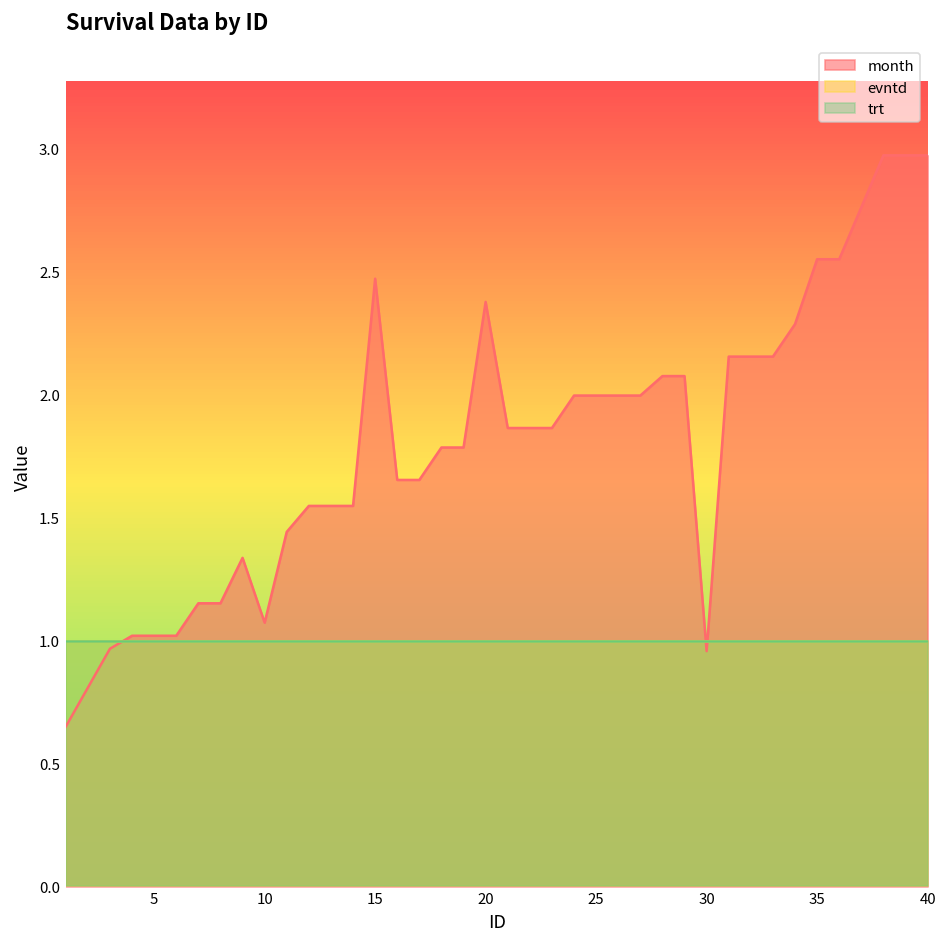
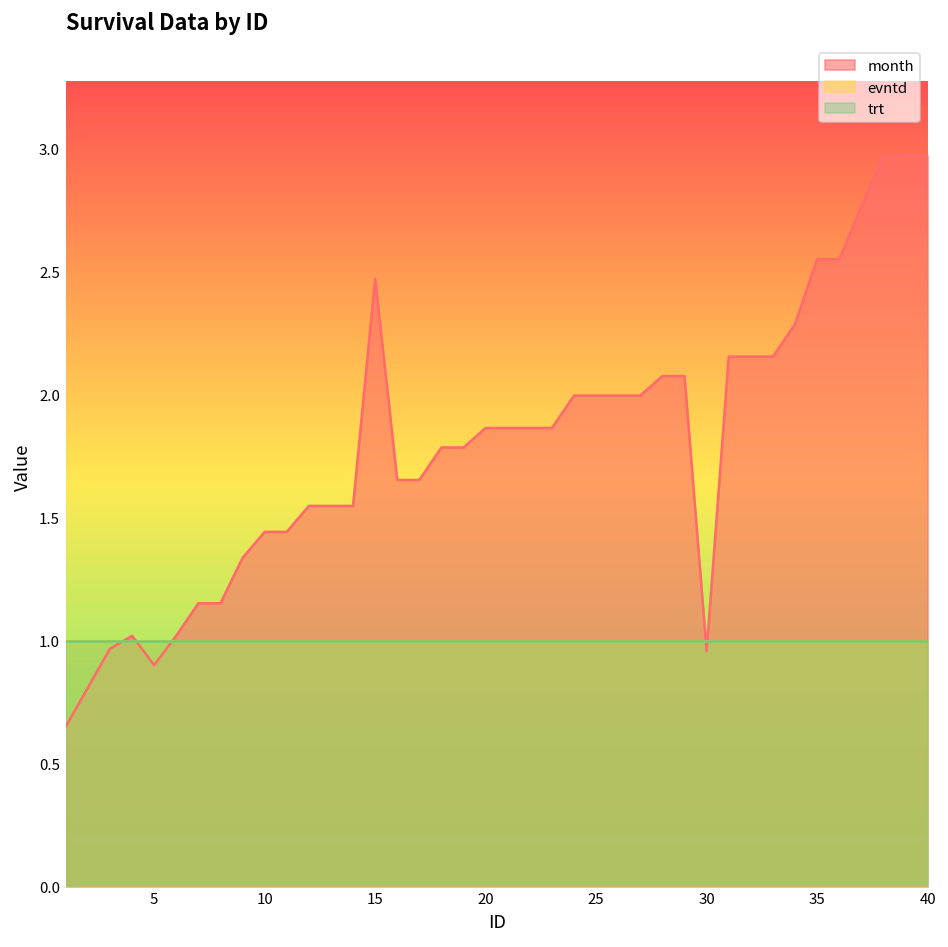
month, 5: 1.02 -> 0.90
month, 10: 1.07 -> 1.44
month, 20: 2.38 -> 1.86
